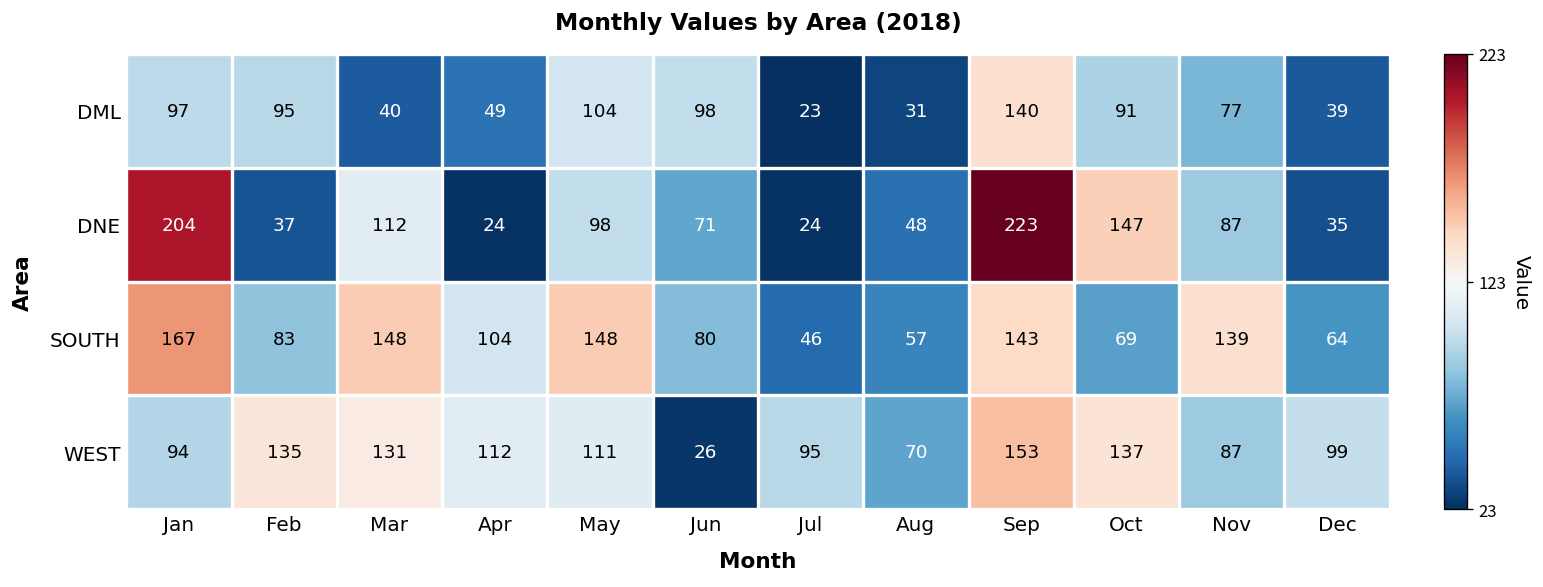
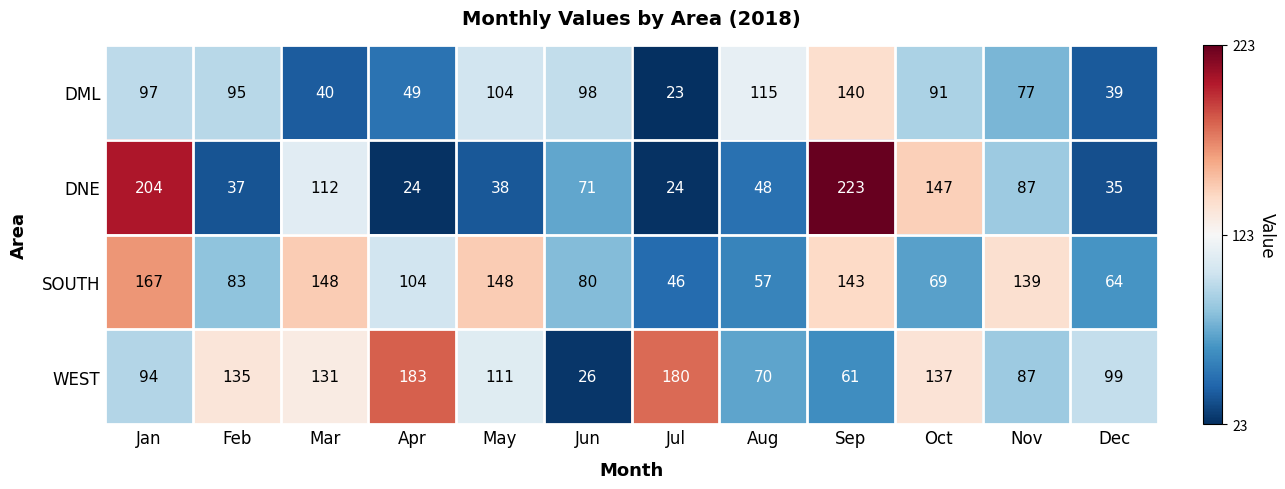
DML, Aug: 31 -> 115
DNE, May: 98 -> 38
WEST, Apr: 112 -> 183
WEST, Jul: 95 -> 180
WEST, Sep: 153 -> 61
